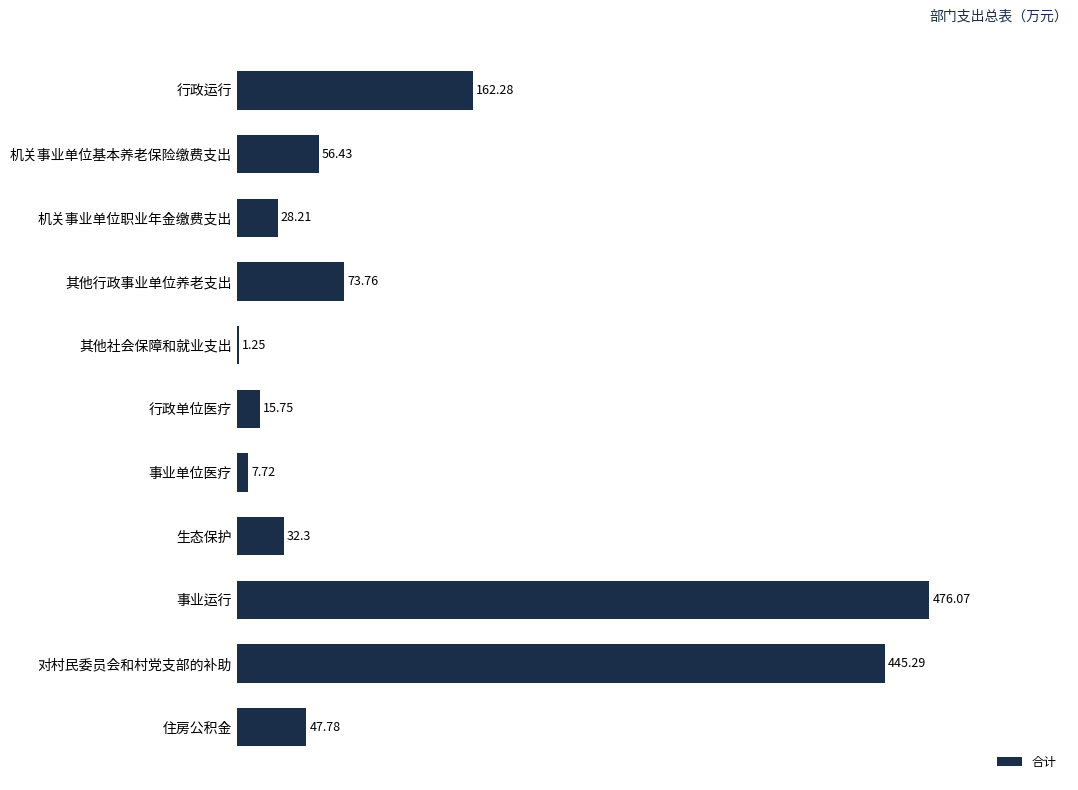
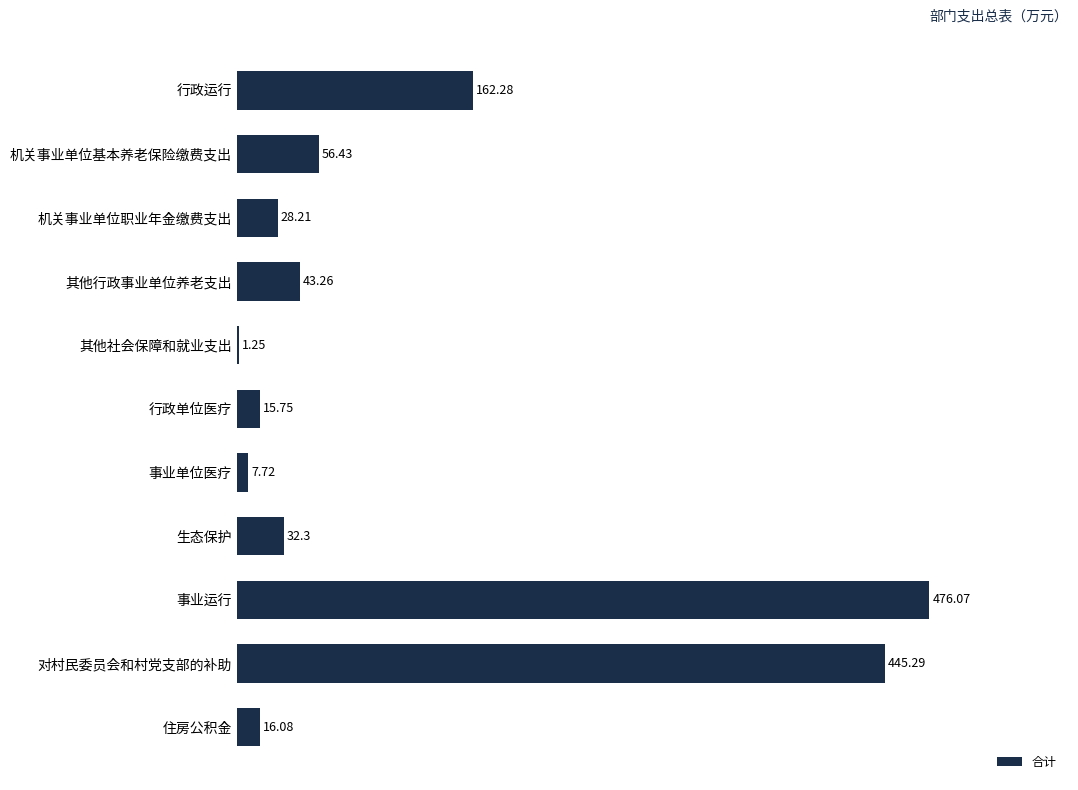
其他行政事业单位养老支出: 73.76 -> 43.26
住房公积金: 47.78 -> 16.08
